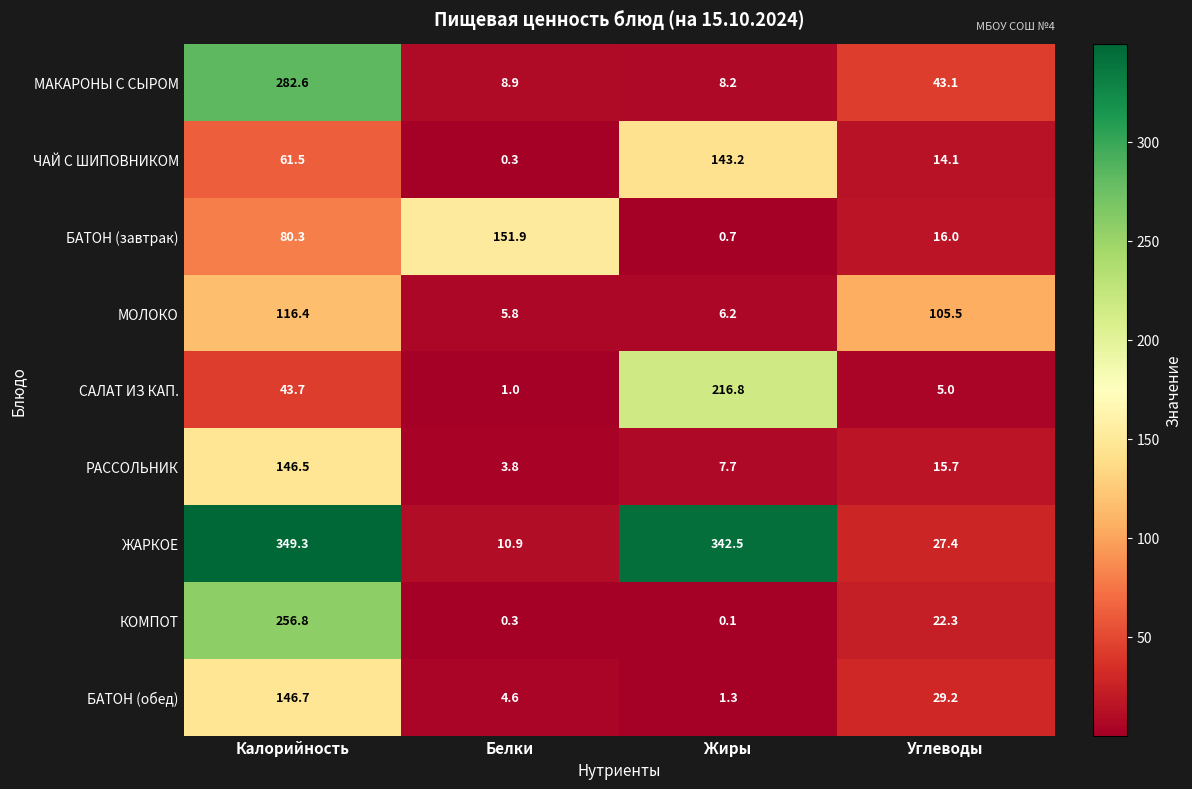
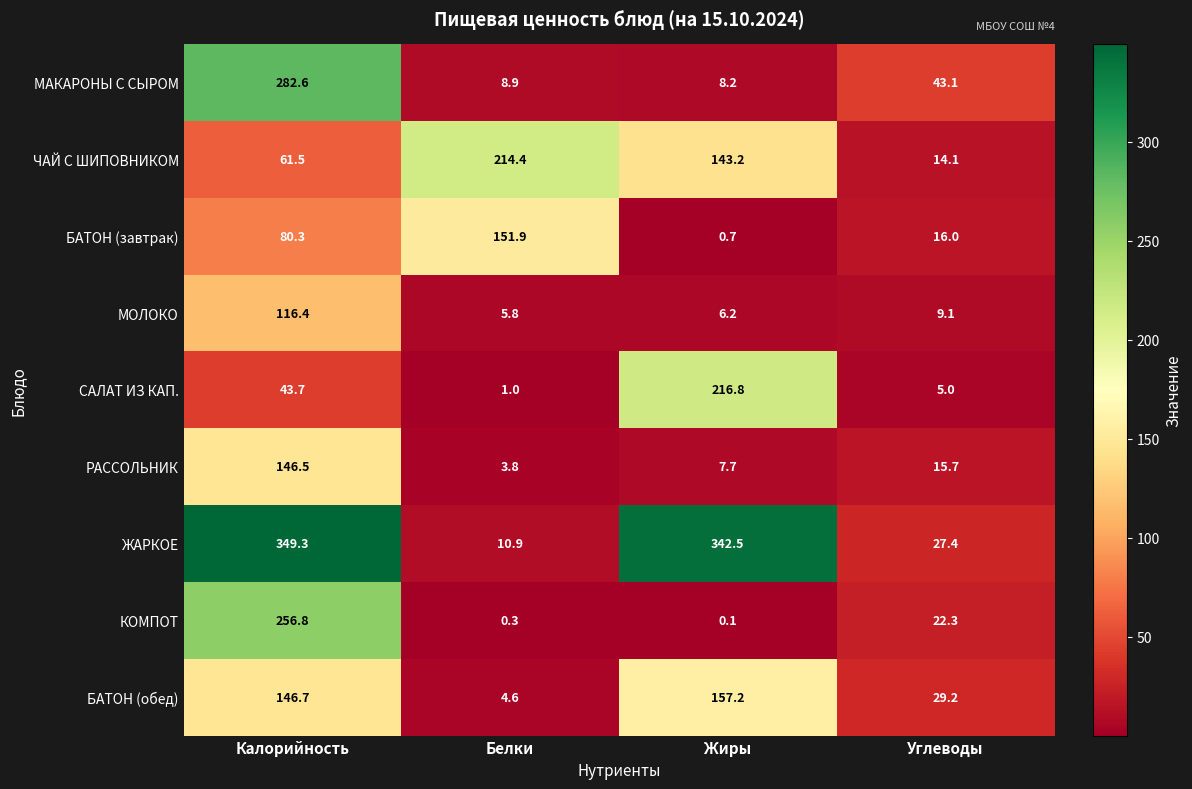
ЧАЙ С ШИПОВНИКОМ, Белки: 0.3 -> 214.4
МОЛОКО, Углеводы: 105.5 -> 9.1
БАТОН (обед), Жиры: 1.3 -> 157.2
